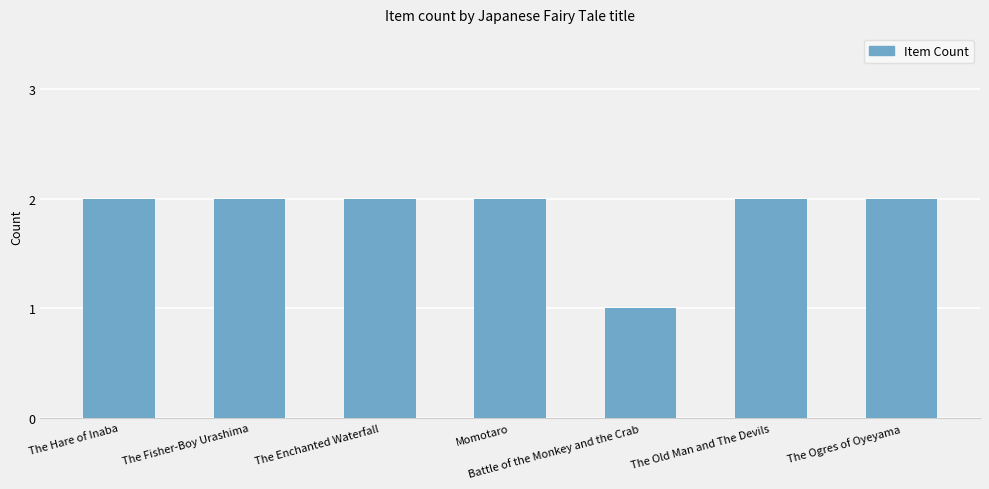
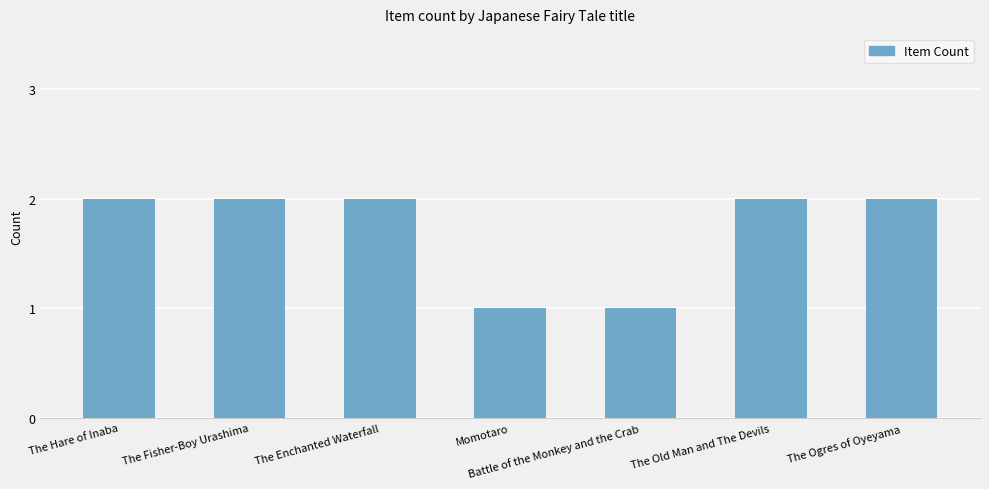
Momotaro: 2 -> 1
